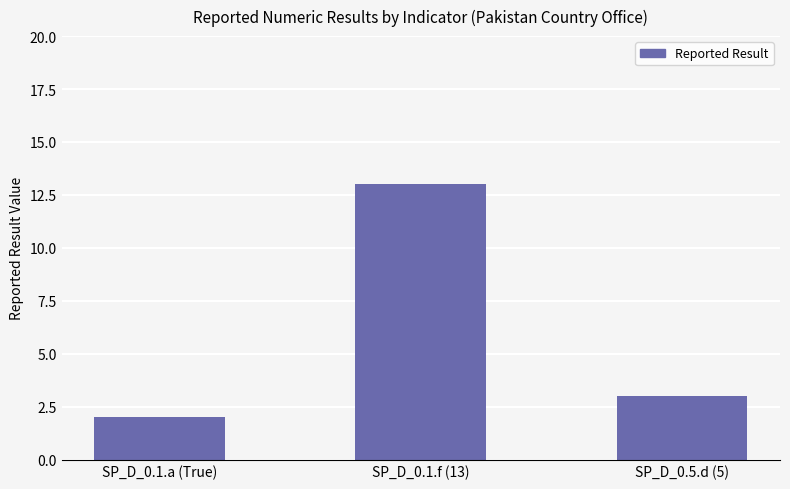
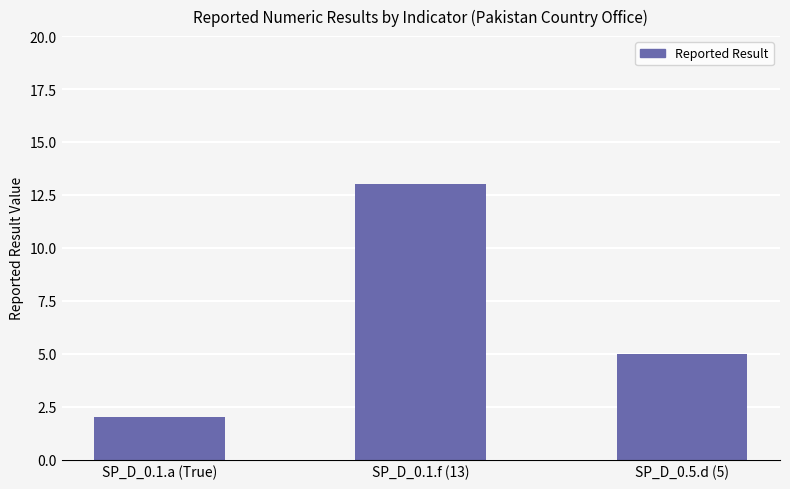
SP_D_0.5.d (5): 3 -> 5
